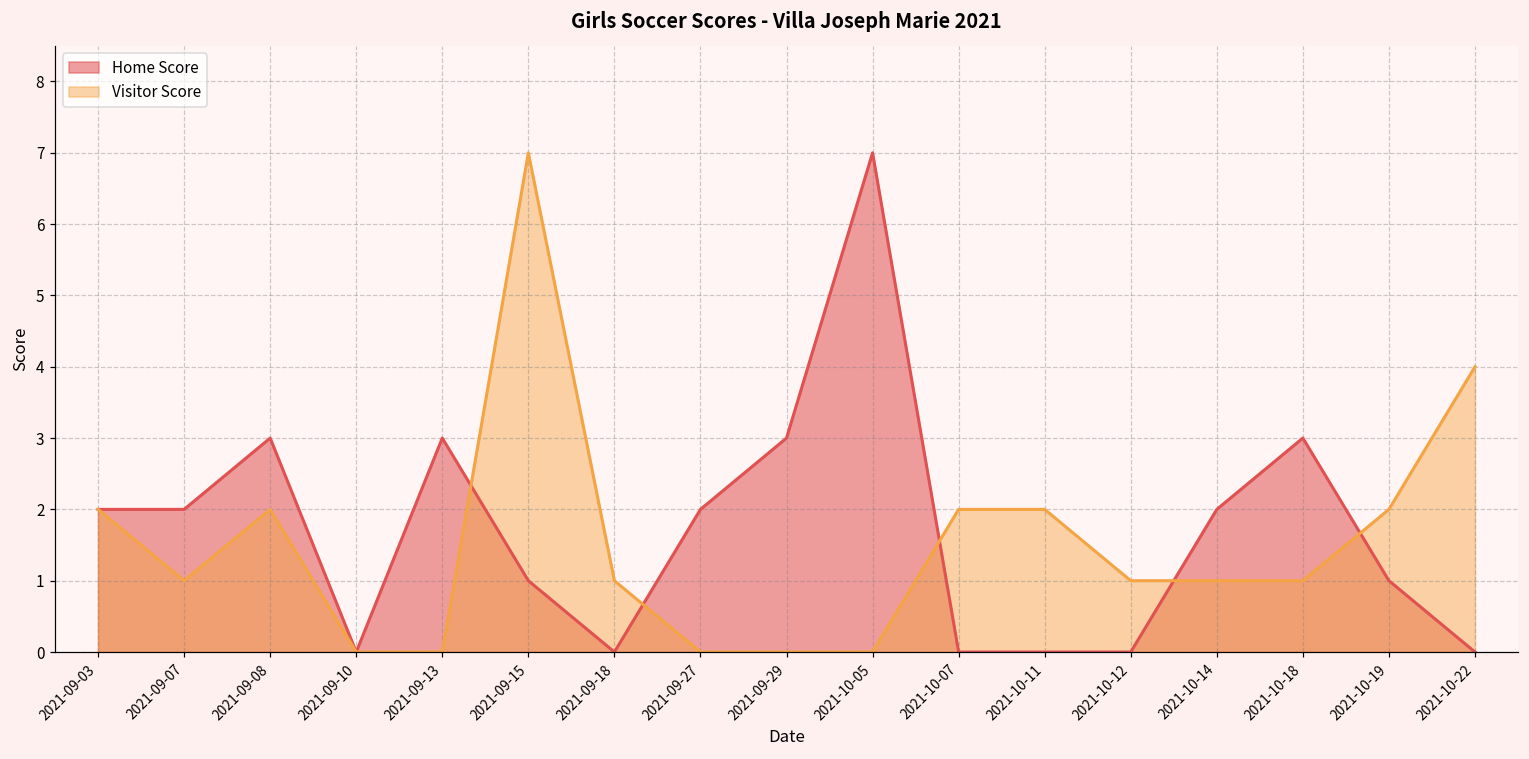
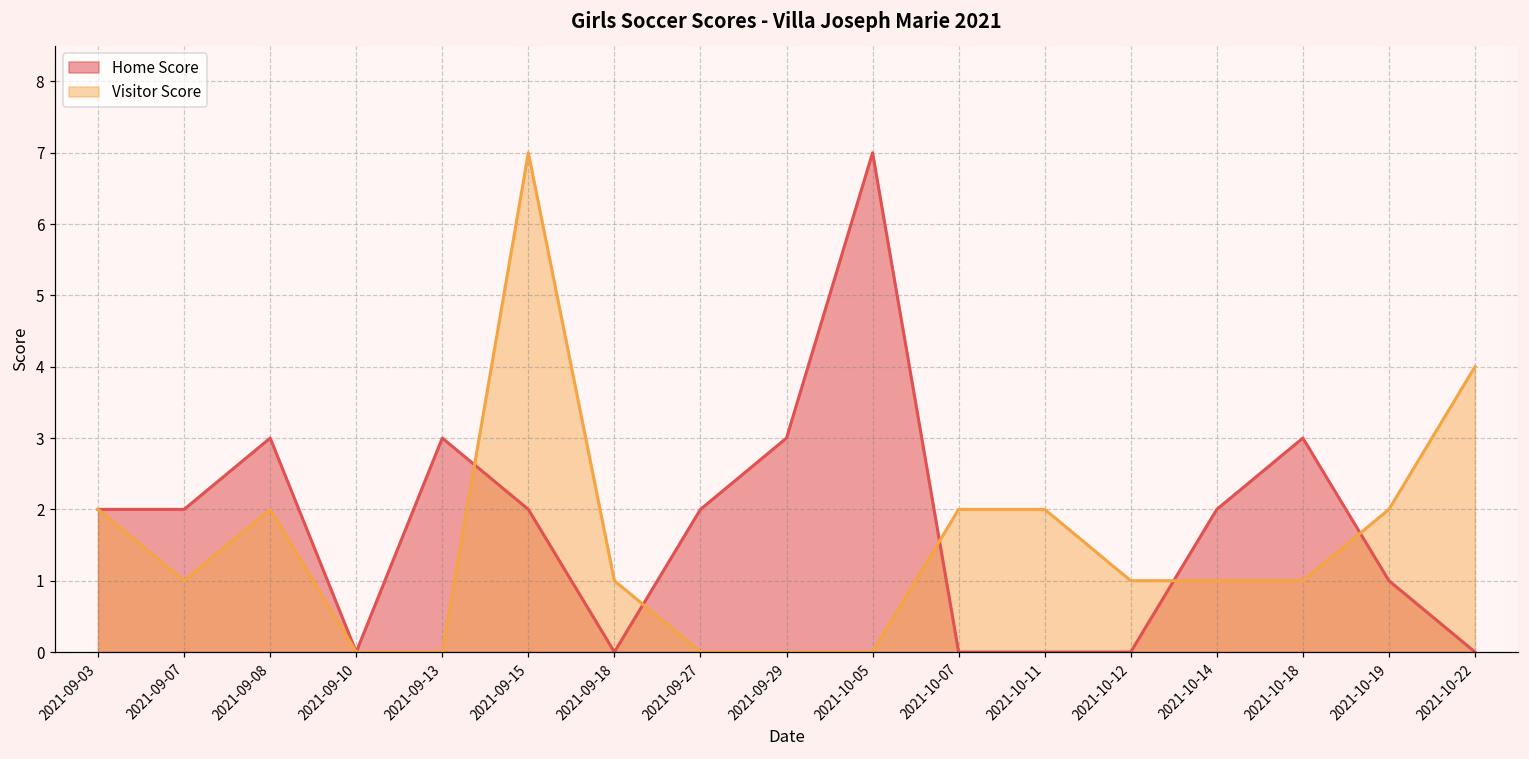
Home Score, 2021-09-15: 1 -> 2
